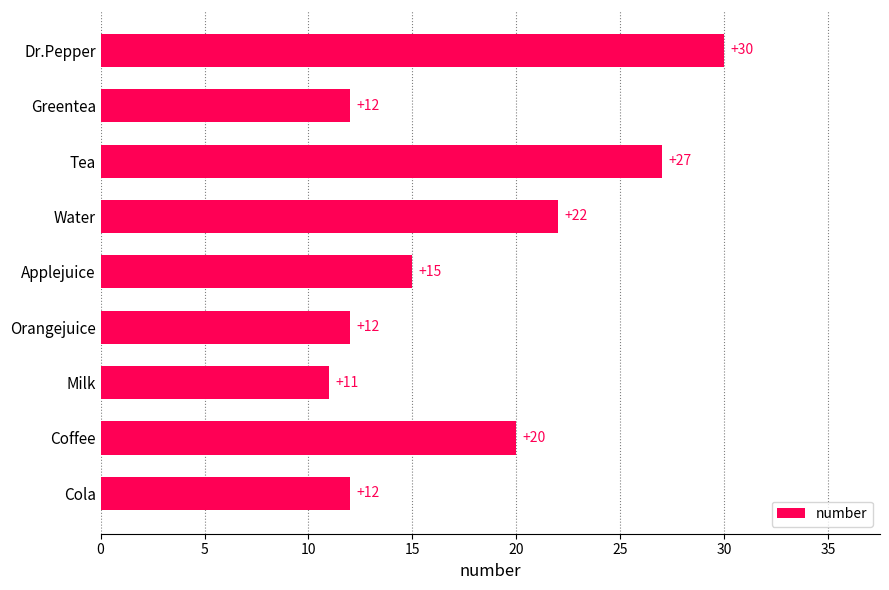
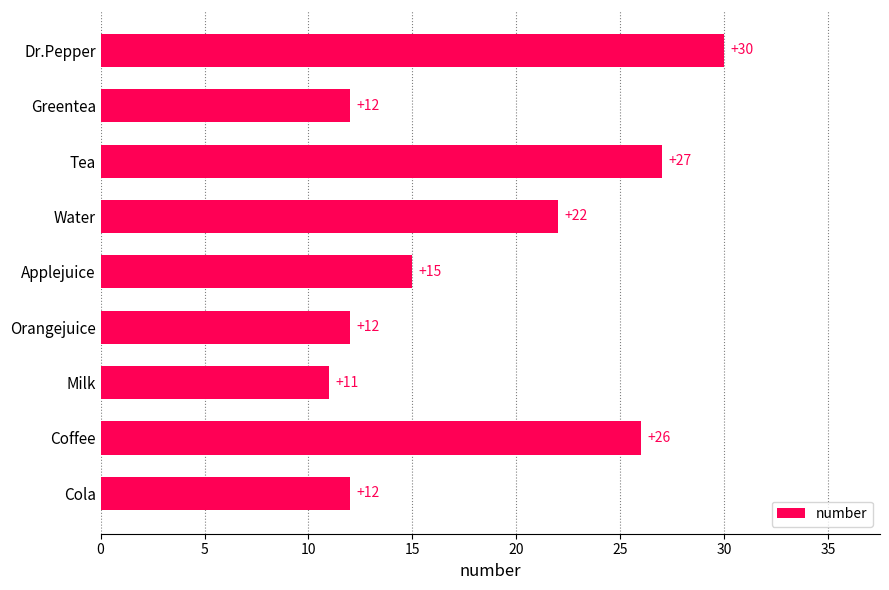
Coffee: +20 -> +26
